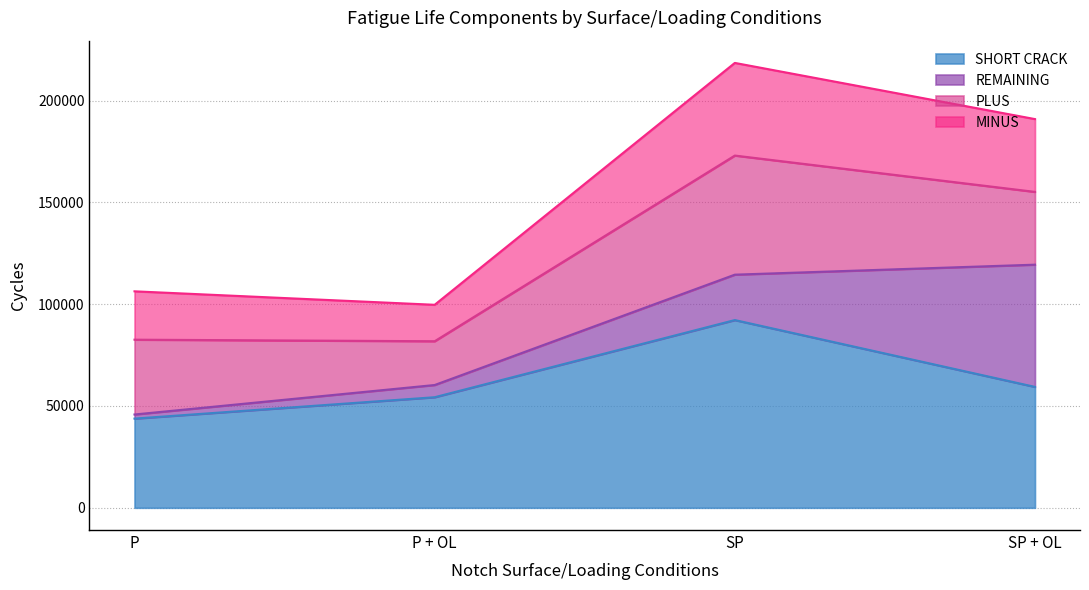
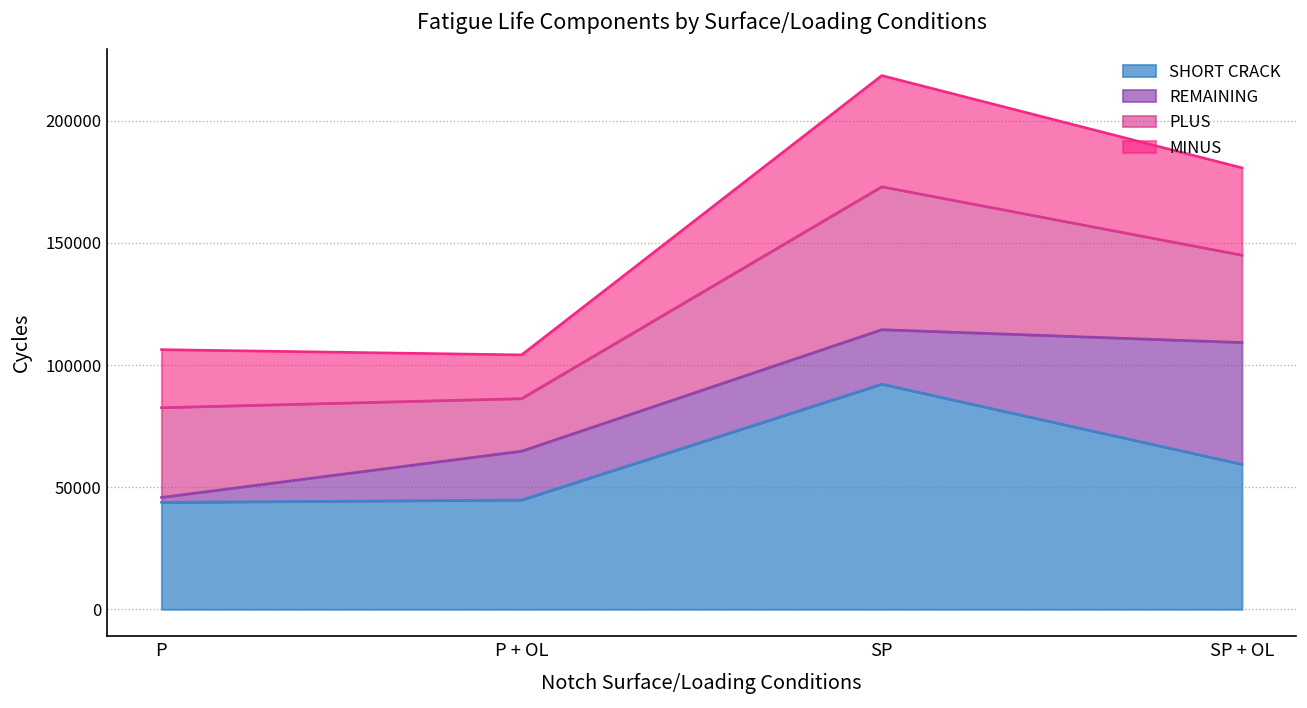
SHORT CRACK, P + OL: 54000 -> 45000
REMAINING, P + OL: 6000 -> 20000
REMAINING, SP + OL: 60000 -> 50000
